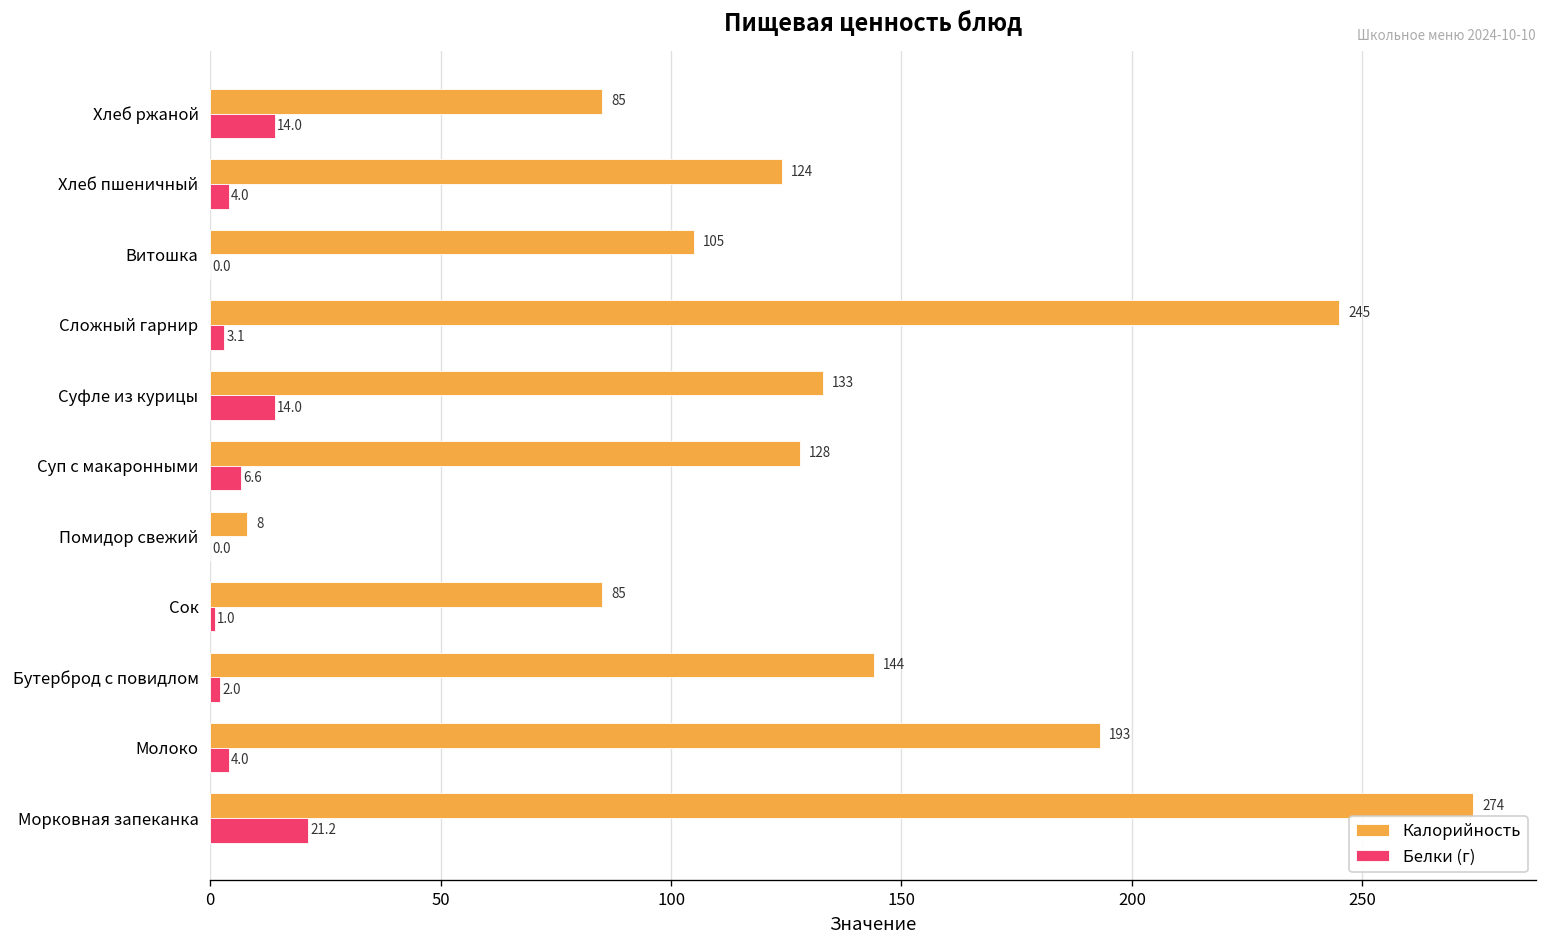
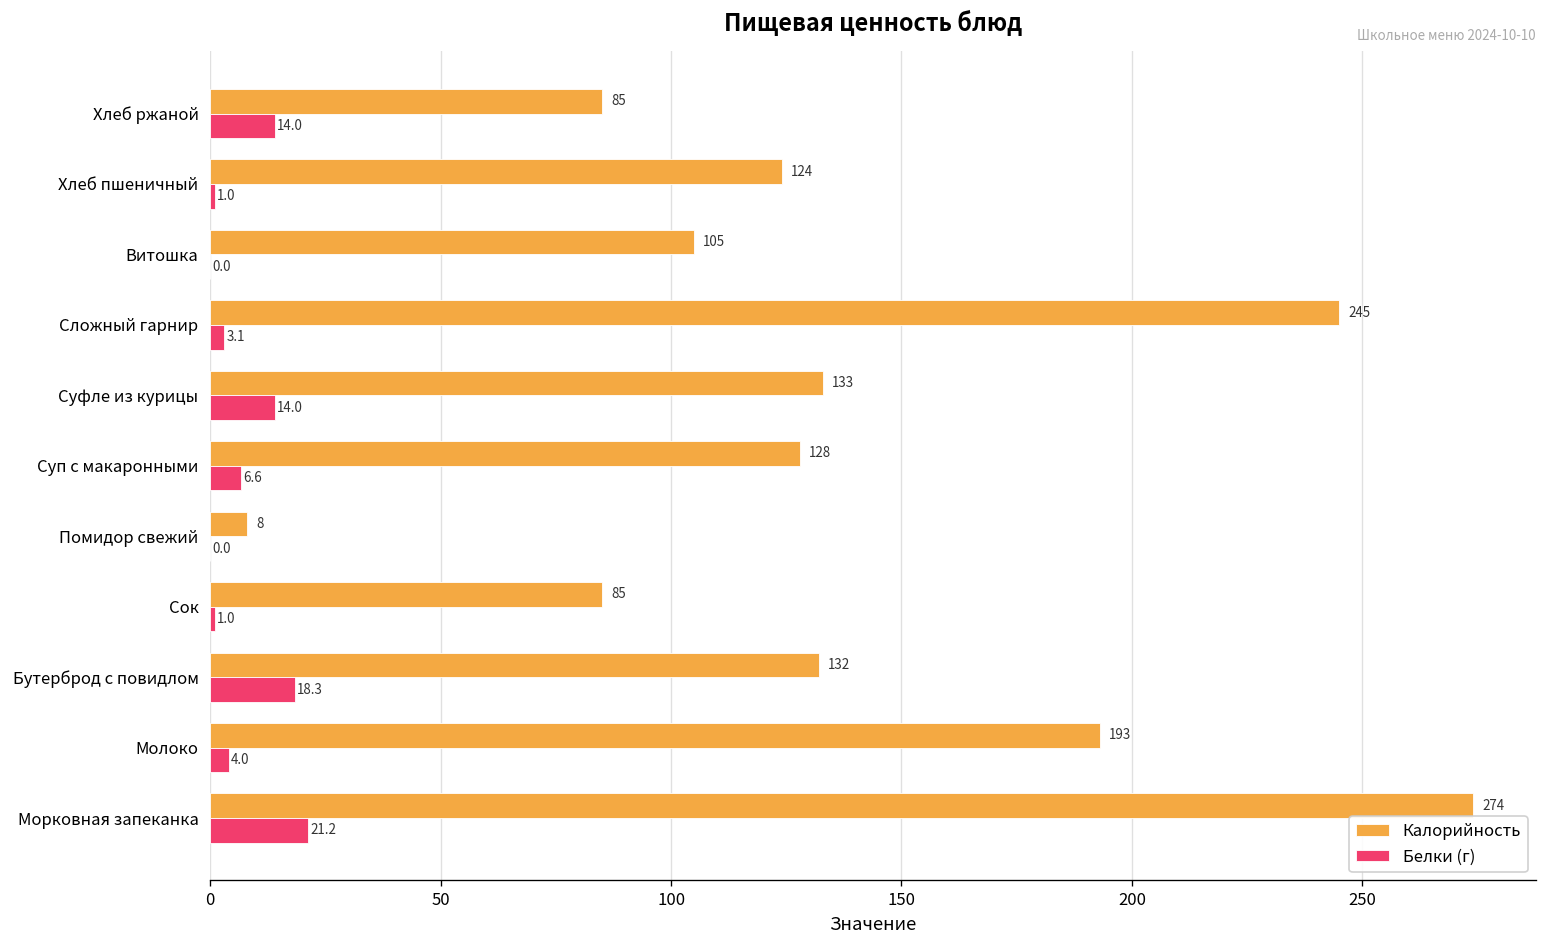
Белки (г), Хлеб пшеничный: 4.0 -> 1.0
Калорийность, Бутерброд с повидлом: 144 -> 132
Белки (г), Бутерброд с повидлом: 2.0 -> 18.3
